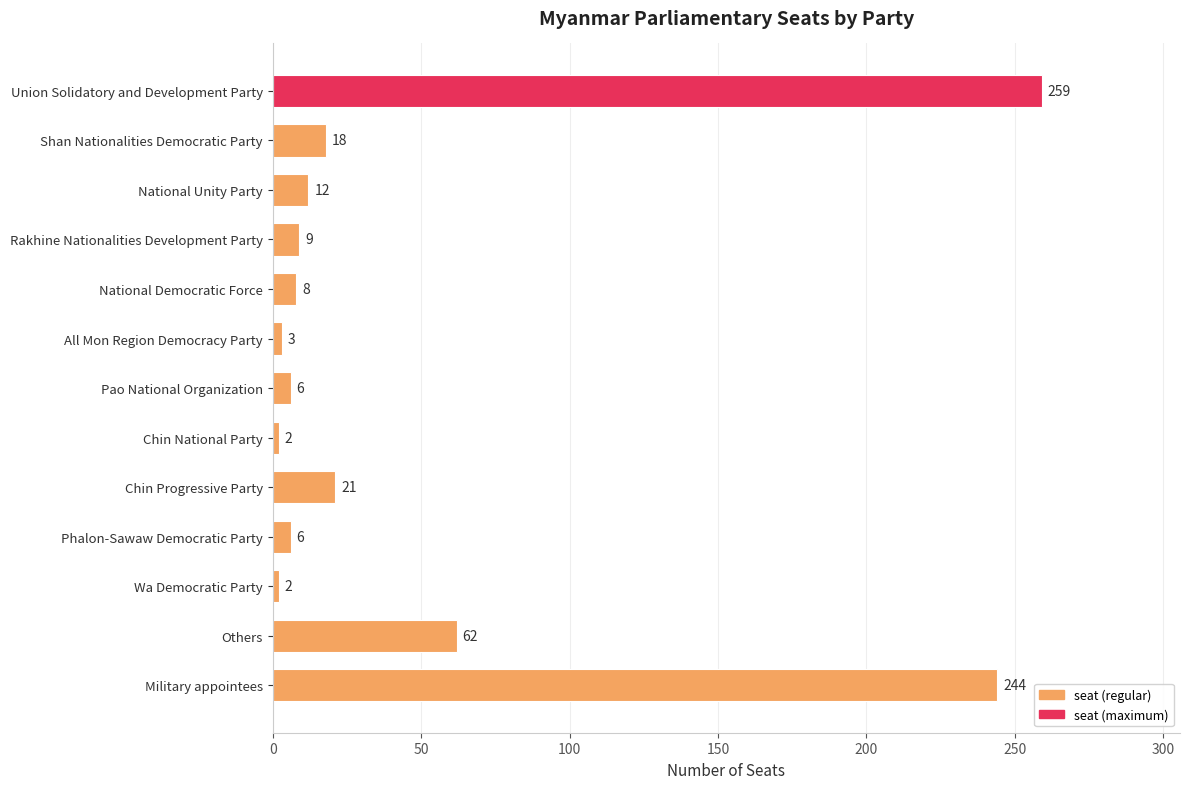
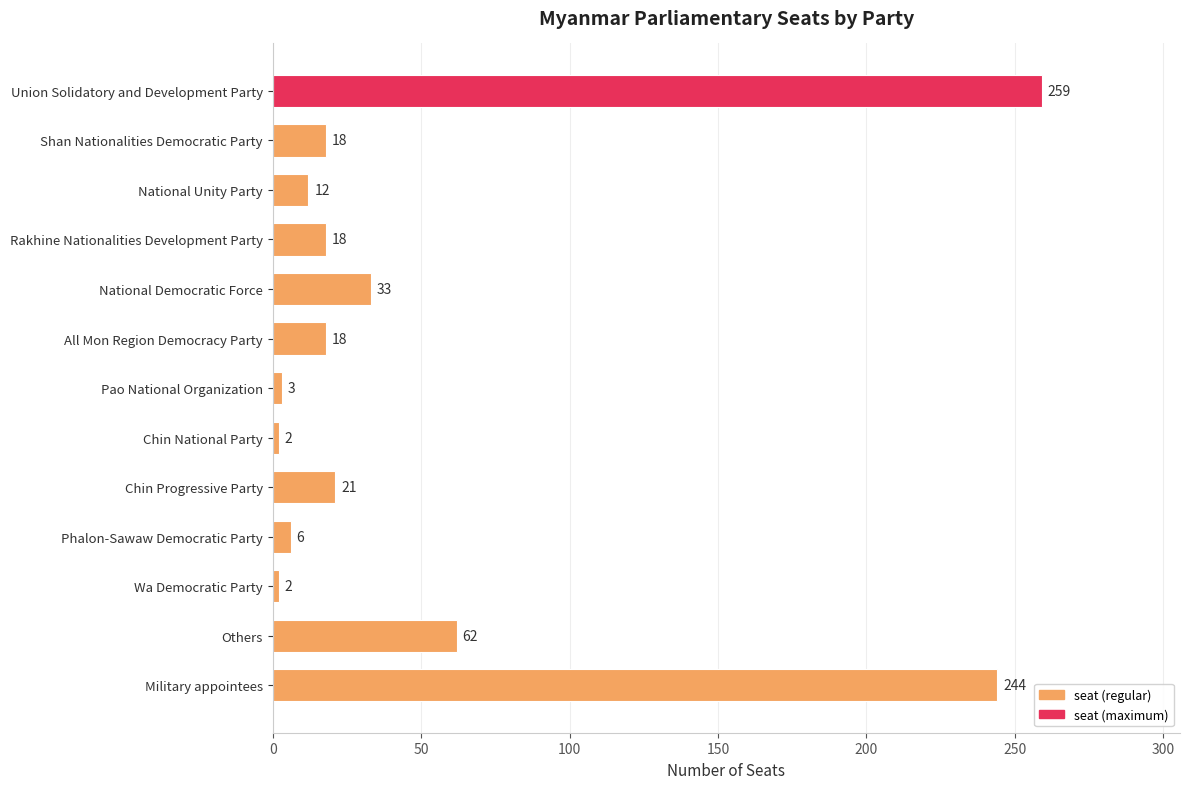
Rakhine Nationalities Development Party: 9 -> 18
National Democratic Force: 8 -> 33
All Mon Region Democracy Party: 3 -> 18
Pao National Organization: 6 -> 3
